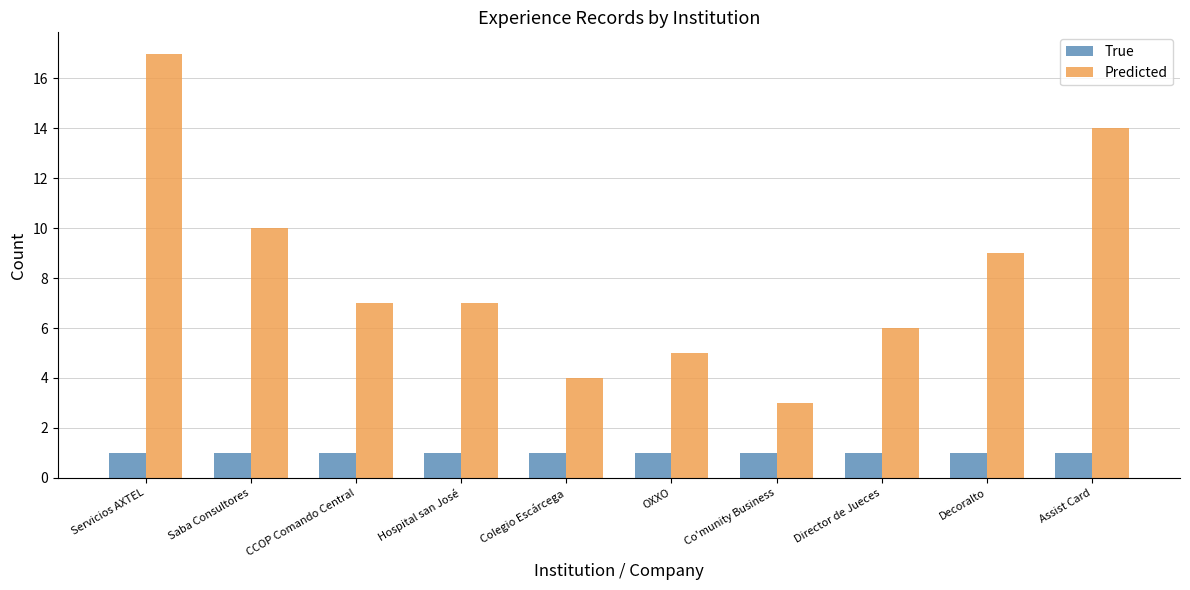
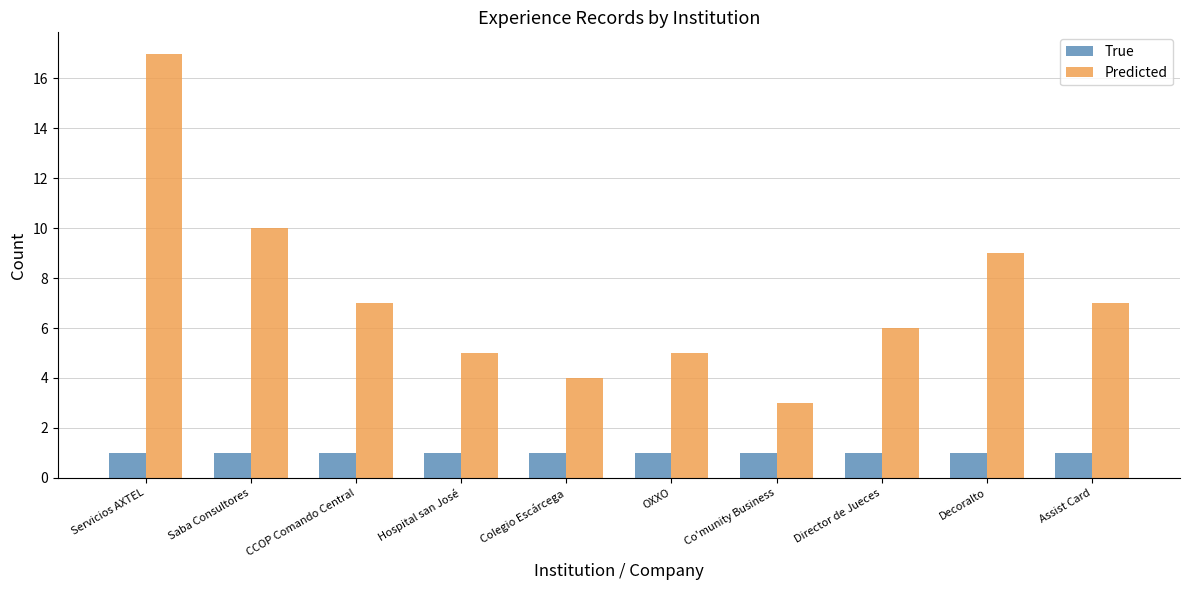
Predicted, Hospital san José: 7 -> 5
Predicted, Assist Card: 14 -> 7
